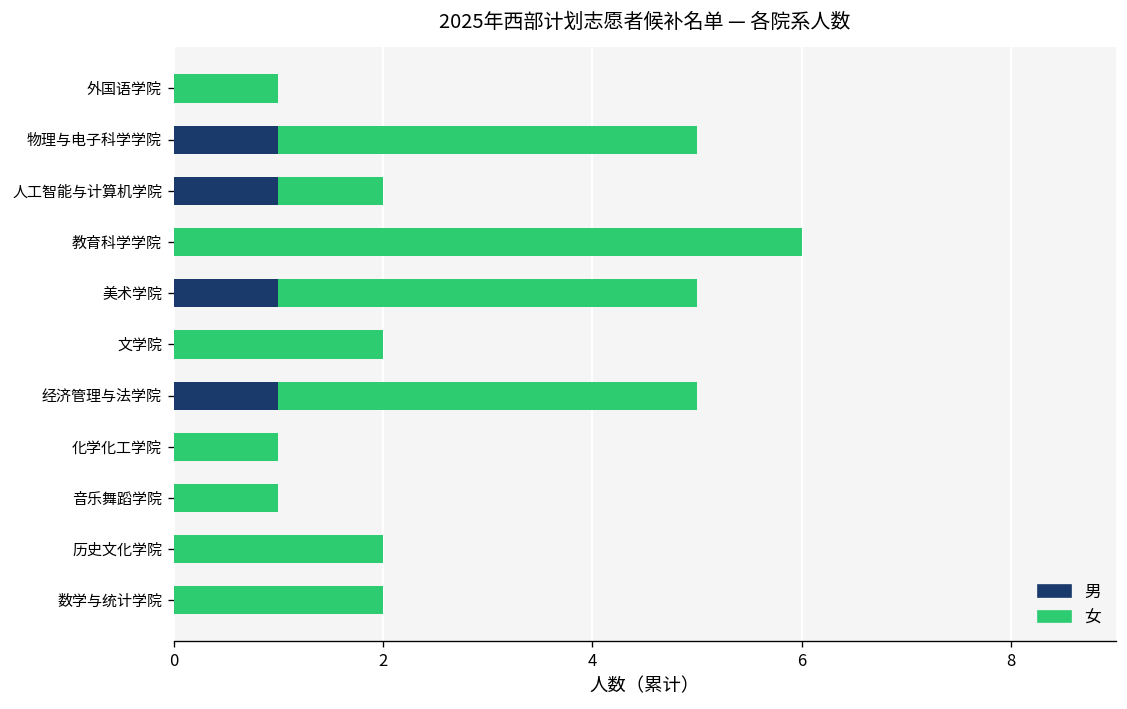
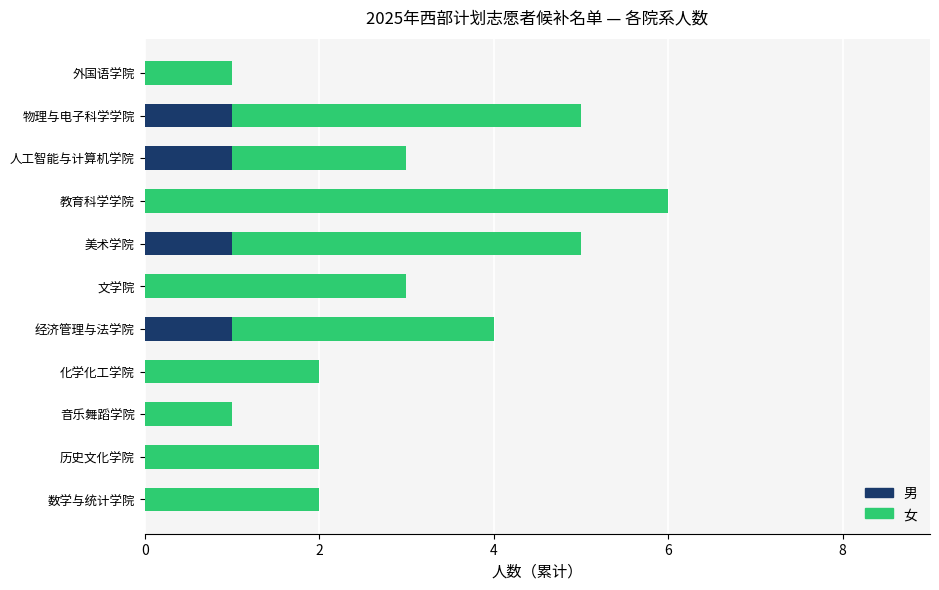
女, 人工智能与计算机学院: 1 -> 2
女, 文学院: 2 -> 3
女, 经济管理与法学院: 4 -> 3
女, 化学化工学院: 1 -> 2
